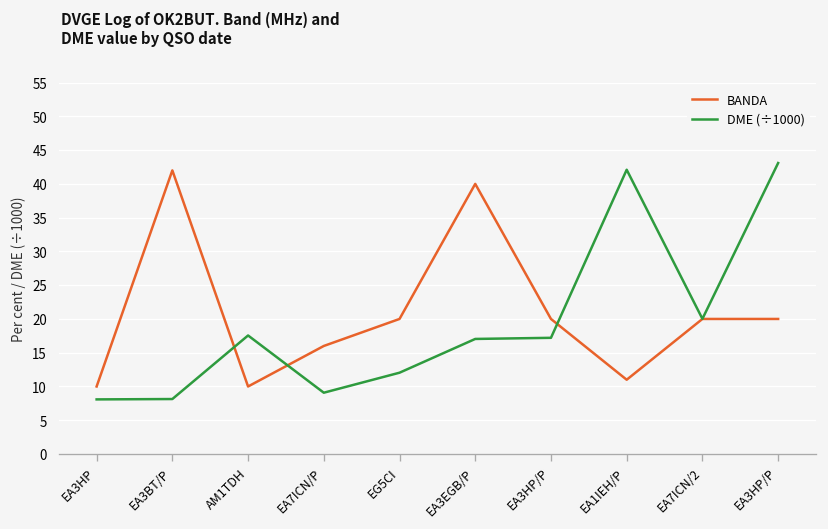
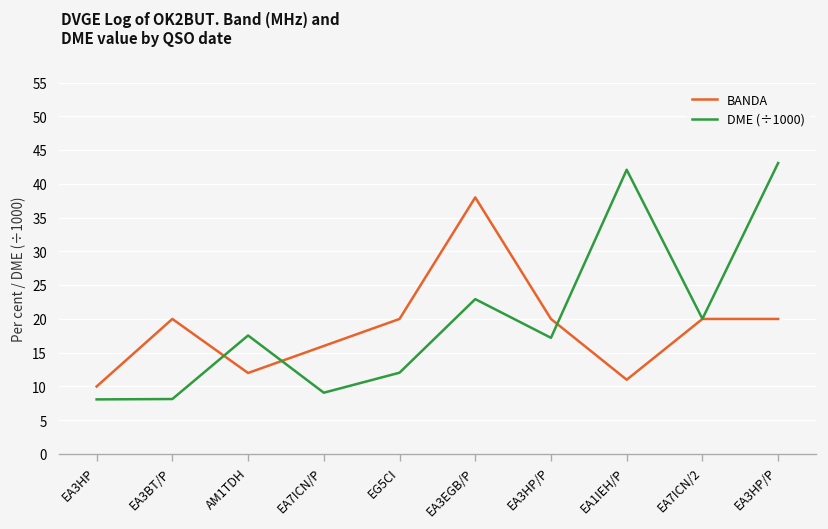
BANDA, EA3BT/P: 42 -> 20
BANDA, AM1TDH: 10 -> 12
BANDA, EA3EGB/P: 40 -> 38
DME (÷1000), EA3EGB/P: 17 -> 23
